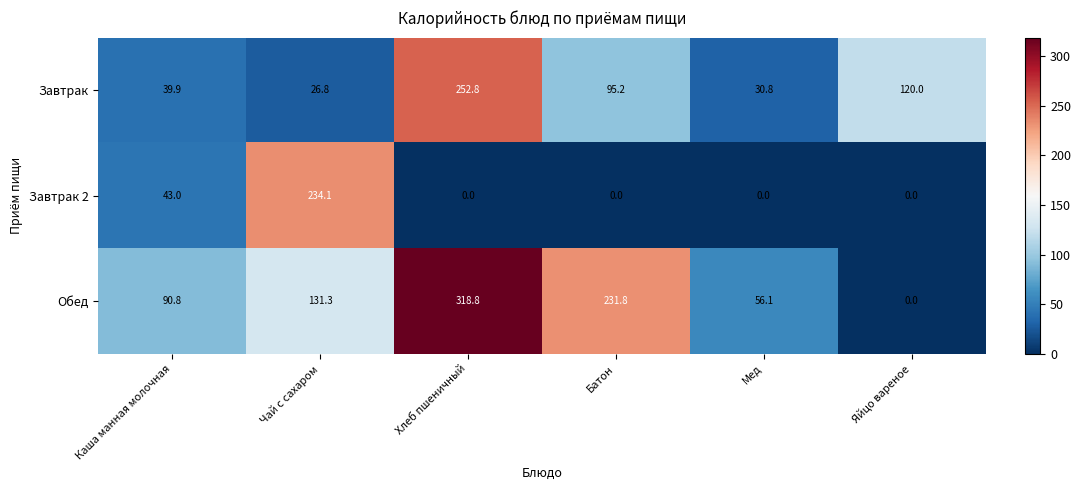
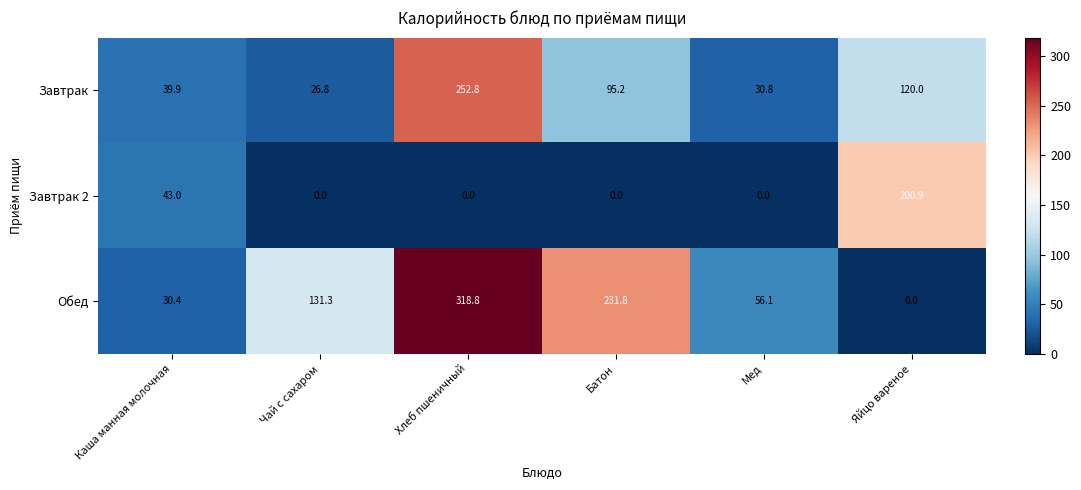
Завтрак 2, Чай с сахаром: 234.1 -> 0.0
Завтрак 2, Яйцо вареное: 0.0 -> 200.9
Обед, Каша манная молочная: 90.8 -> 30.4
